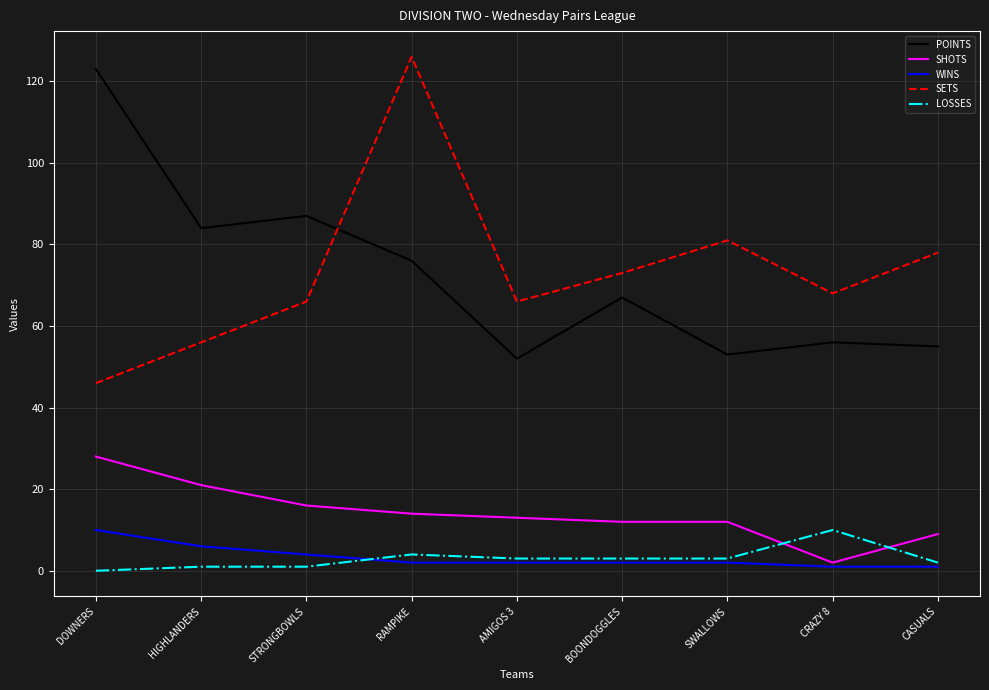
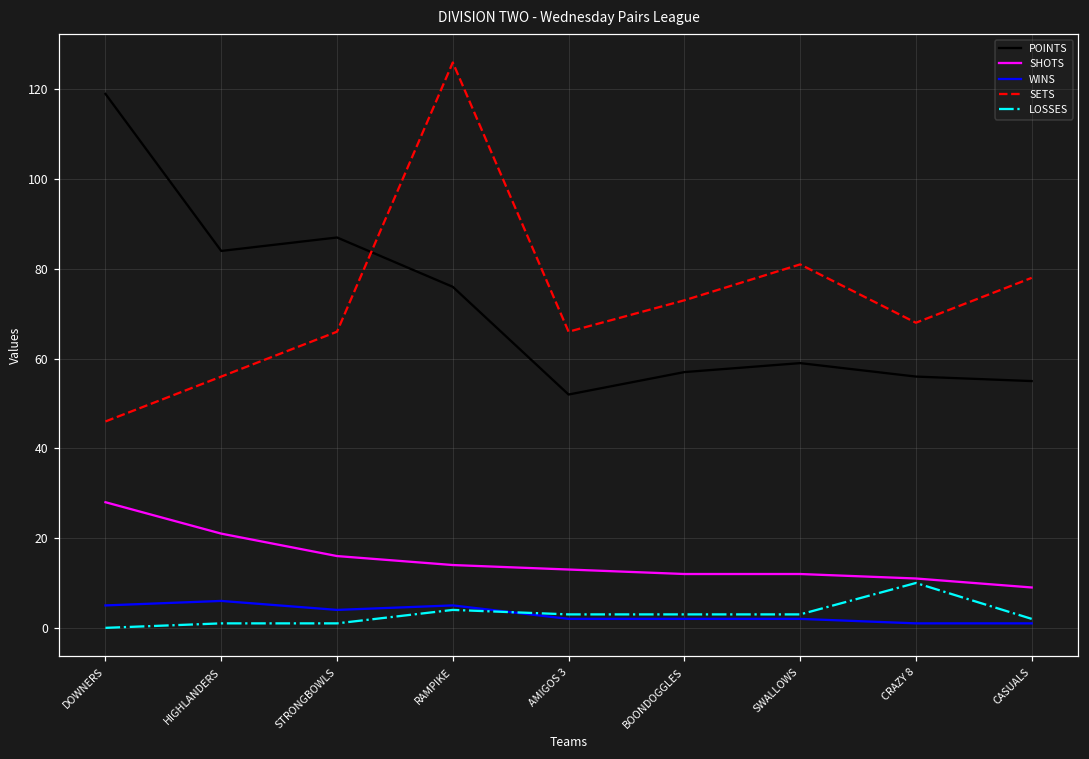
POINTS, DOWNERS: 123 -> 119
WINS, DOWNERS: 10 -> 5
WINS, RAMPIKE: 2 -> 5
POINTS, BOONDOGGLES: 67 -> 57
POINTS, SWALLOWS: 53 -> 59
SHOTS, CRAZY 8: 2 -> 11
